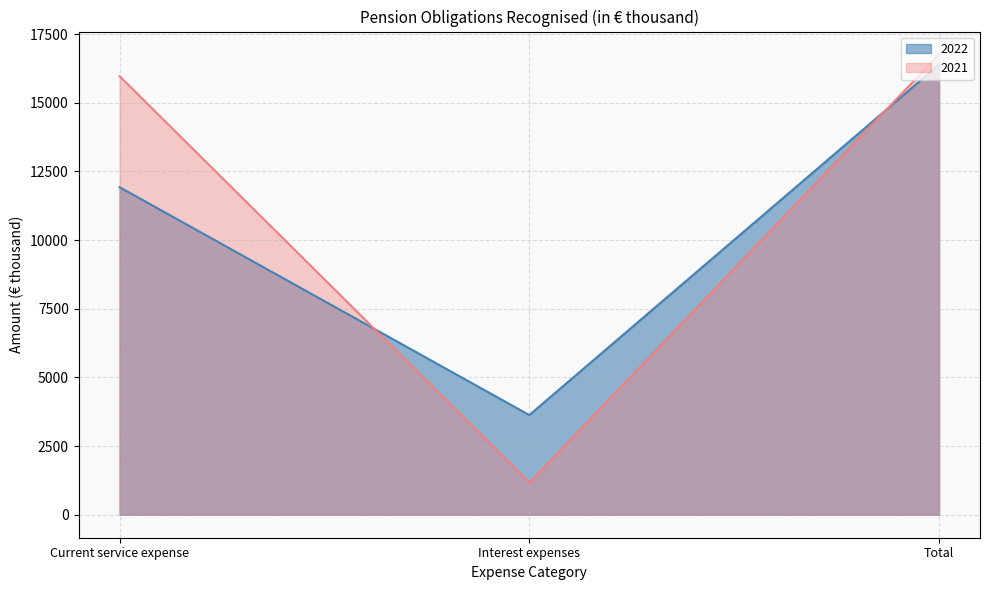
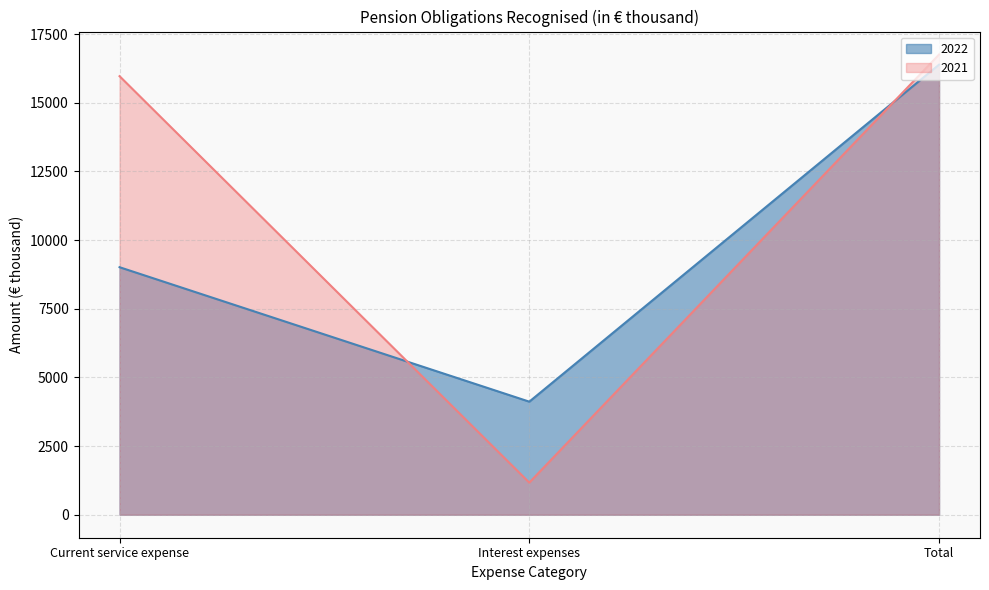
2022, Current service expense: 11900 -> 9000
2022, Interest expenses: 3600 -> 4100
